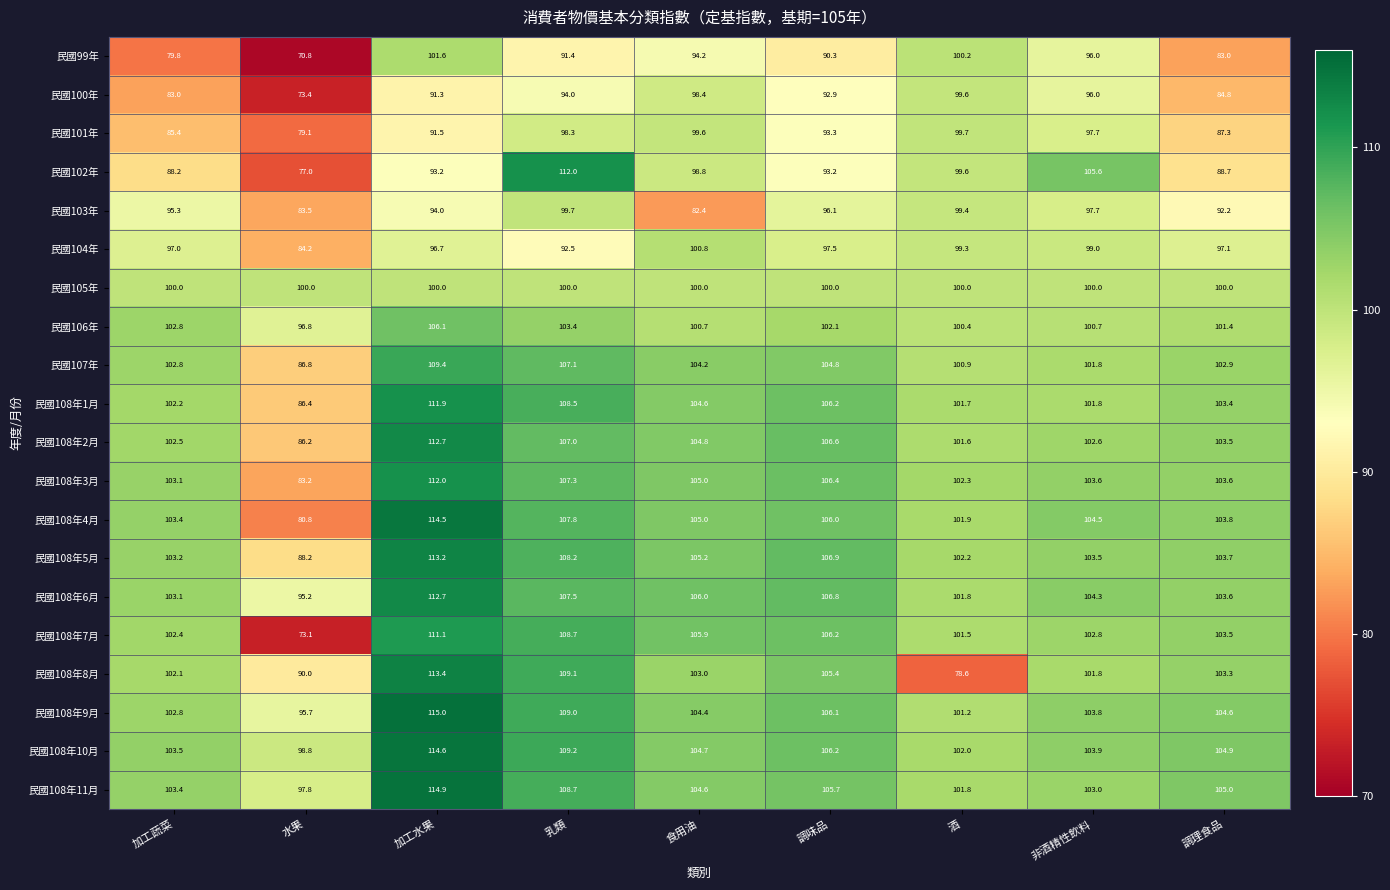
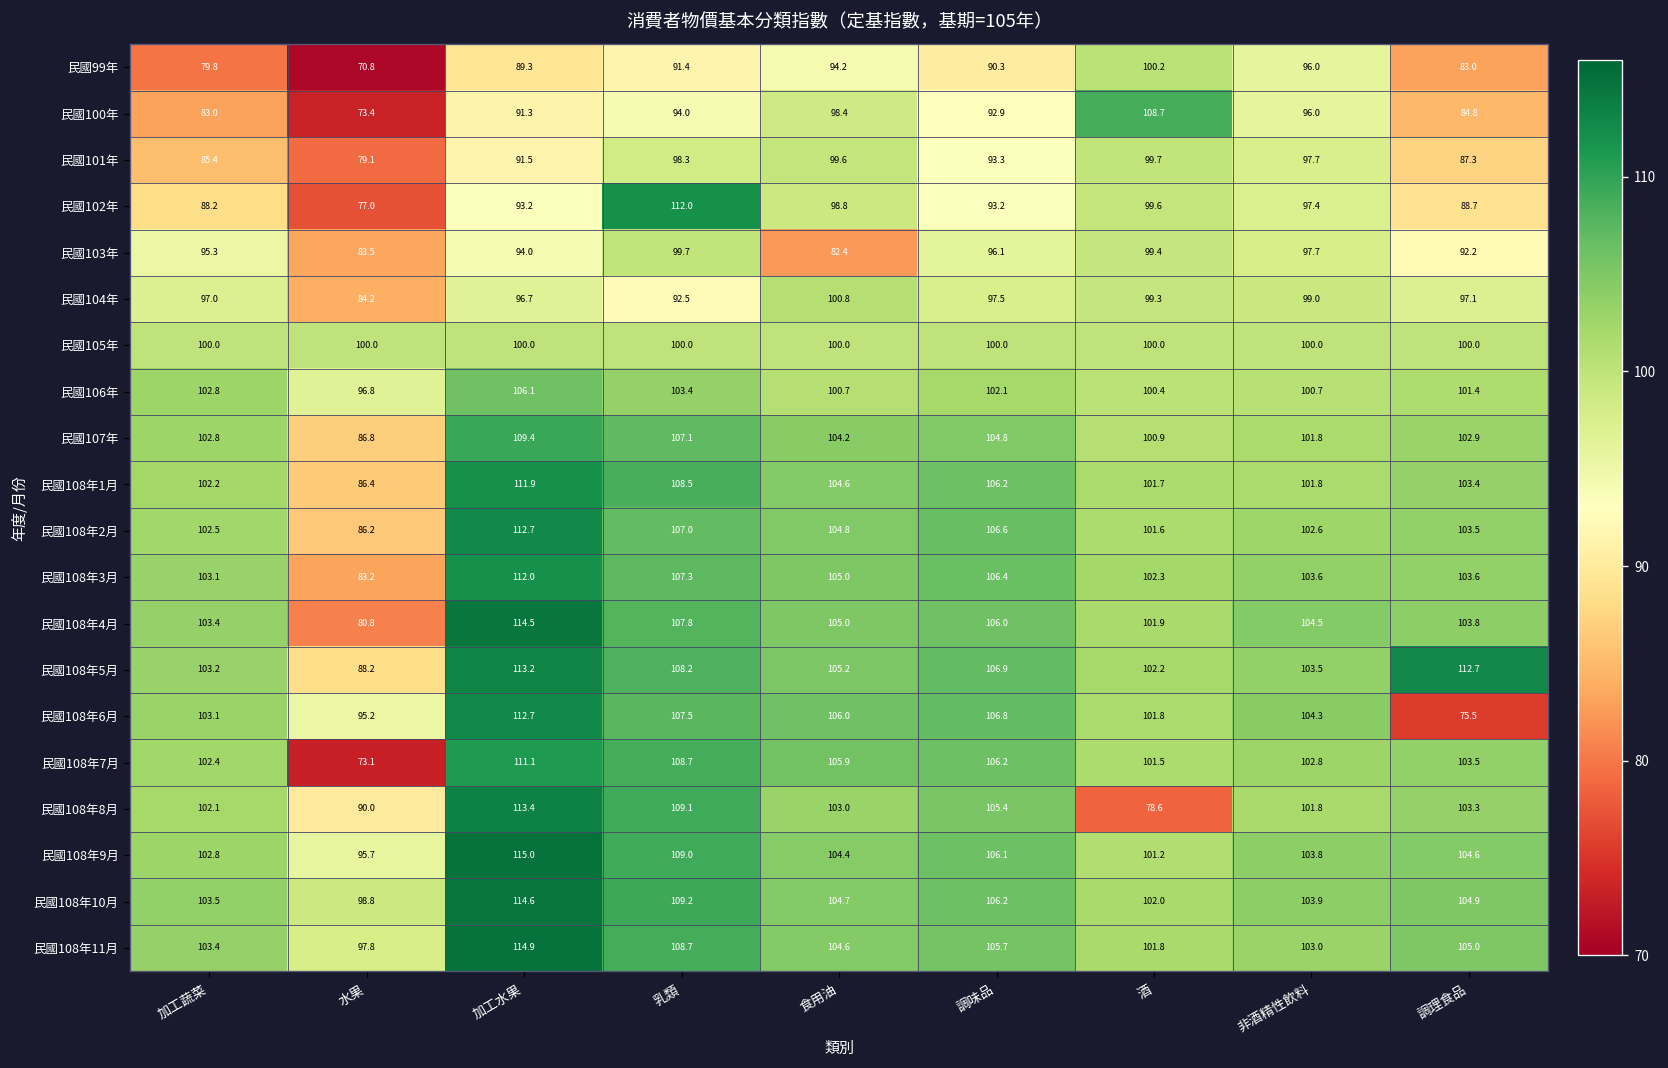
民國99年, 加工水果: 101.6 -> 89.3
民國100年, 酒: 99.6 -> 108.7
民國102年, 非酒精性飲料: 105.6 -> 97.4
民國108年5月, 調理食品: 103.7 -> 112.7
民國108年6月, 調理食品: 103.6 -> 75.5
